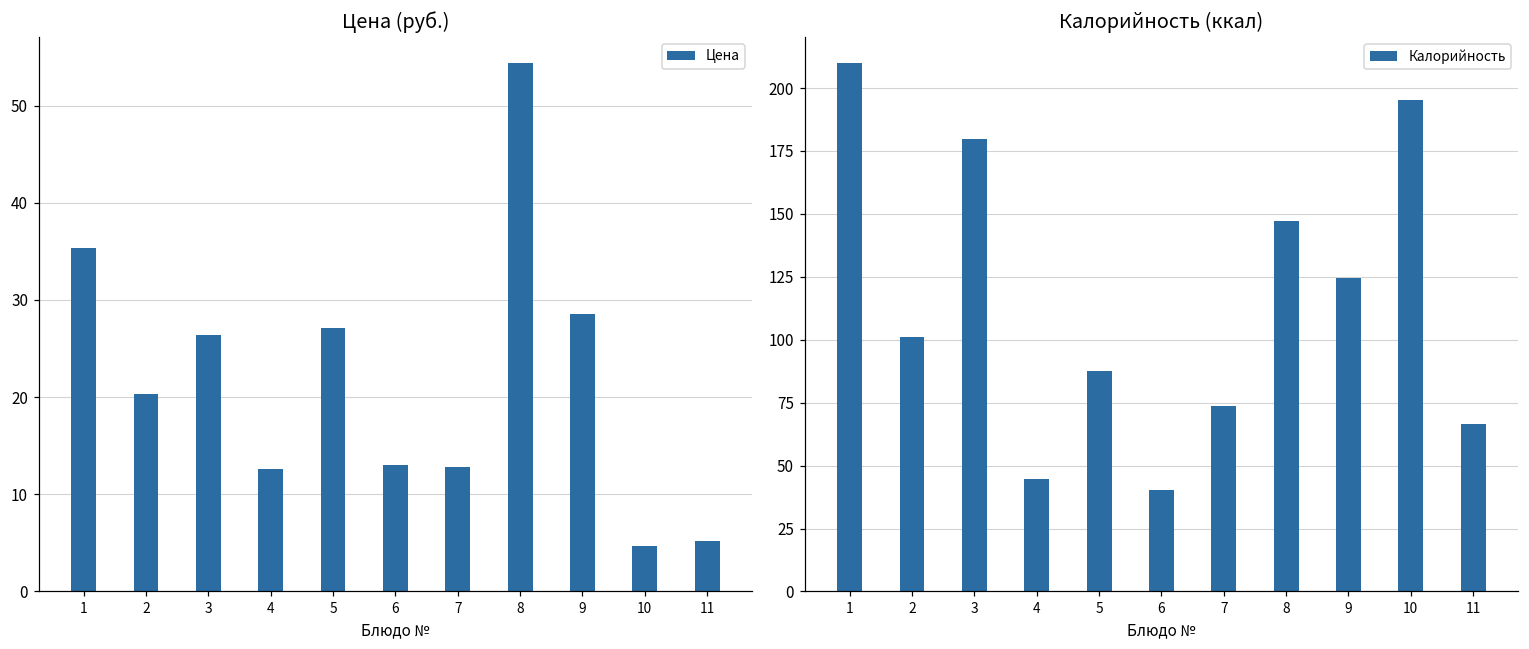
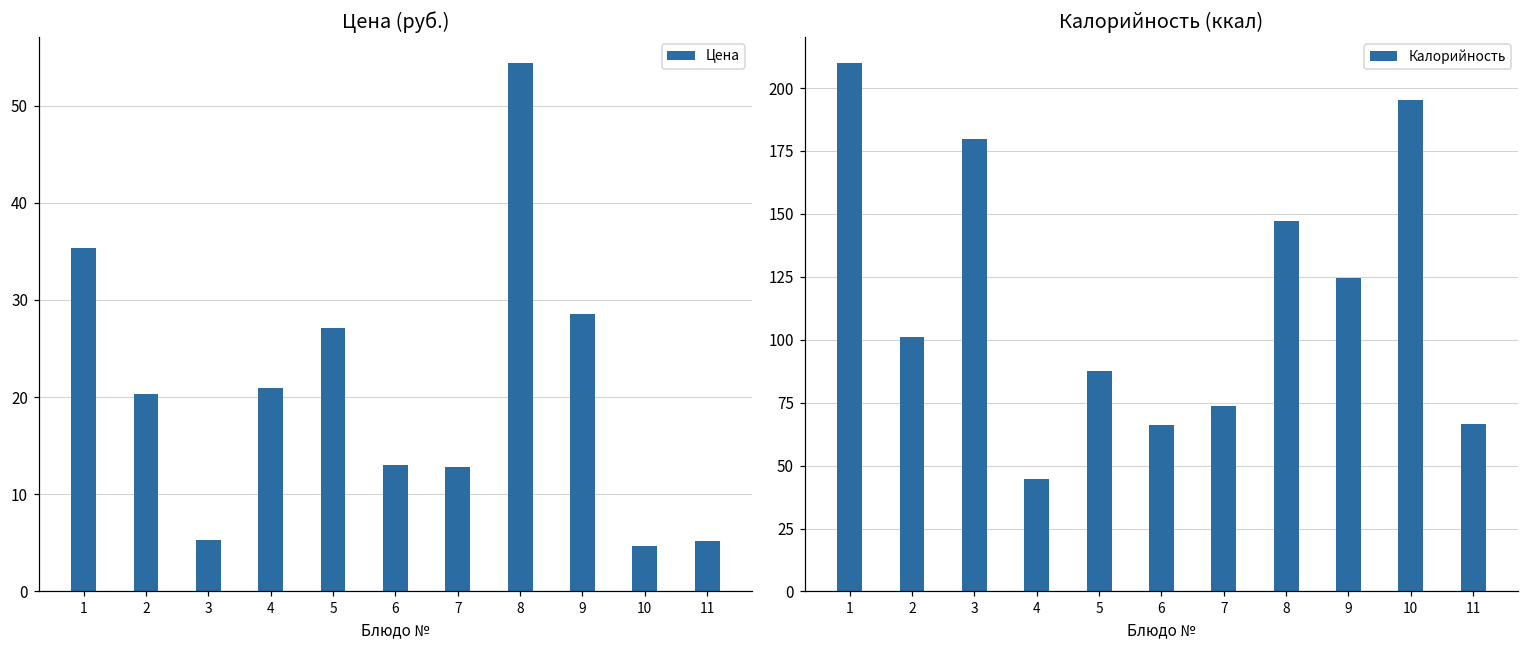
Цена (руб.), 3: 26 -> 5
Цена (руб.), 4: 13 -> 21
Калорийность (ккал), 6: 40 -> 66
